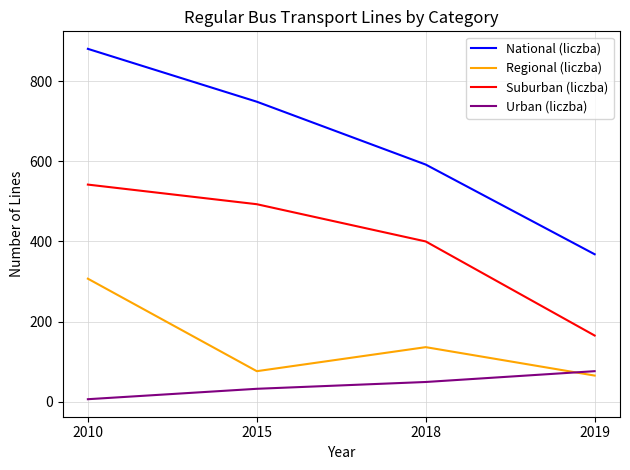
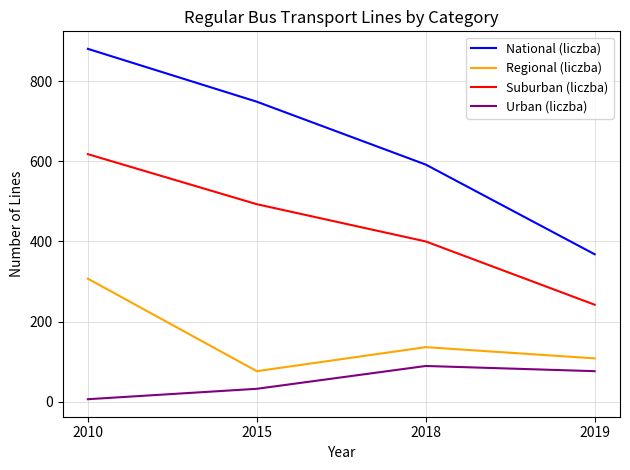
Suburban (liczba), 2010: 540 -> 620
Urban (liczba), 2018: 50 -> 90
Regional (liczba), 2019: 70 -> 110
Suburban (liczba), 2019: 170 -> 240
